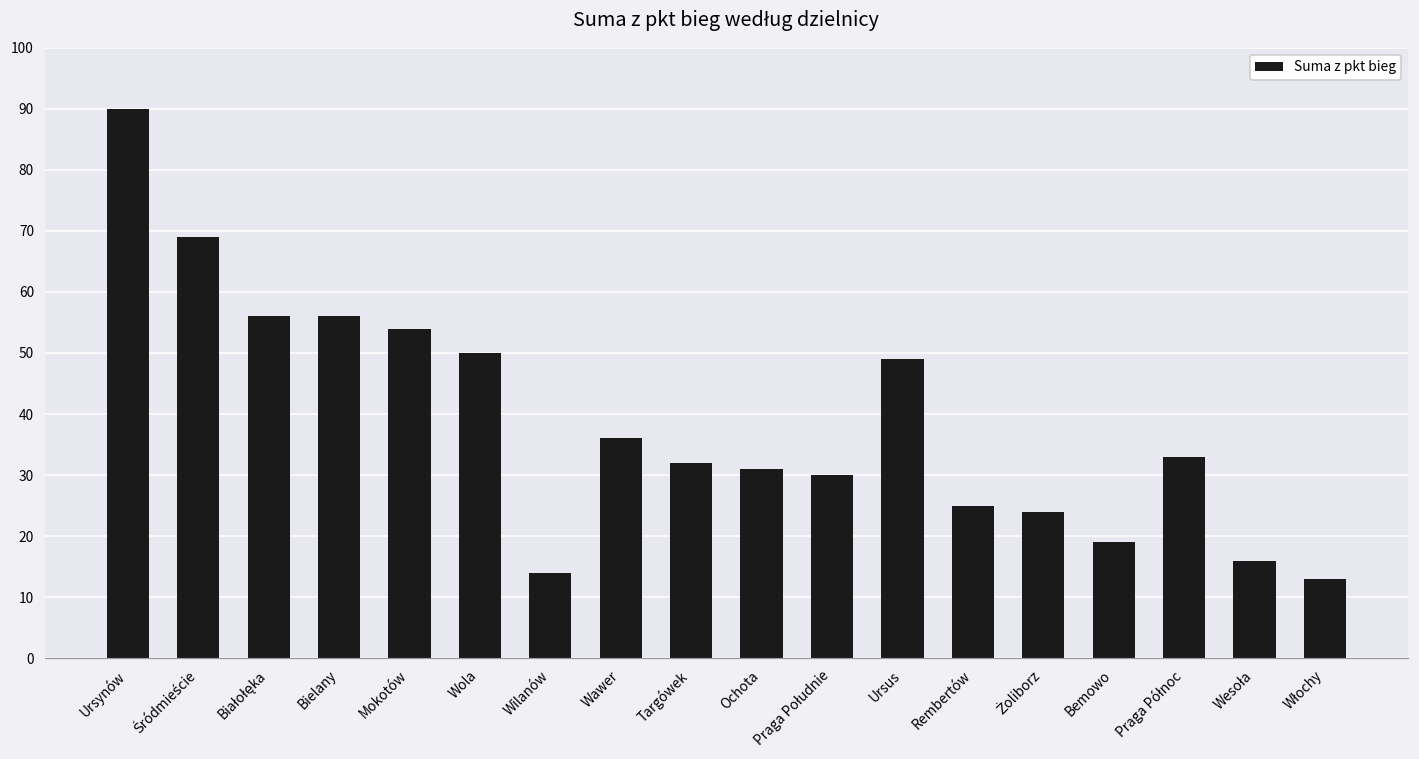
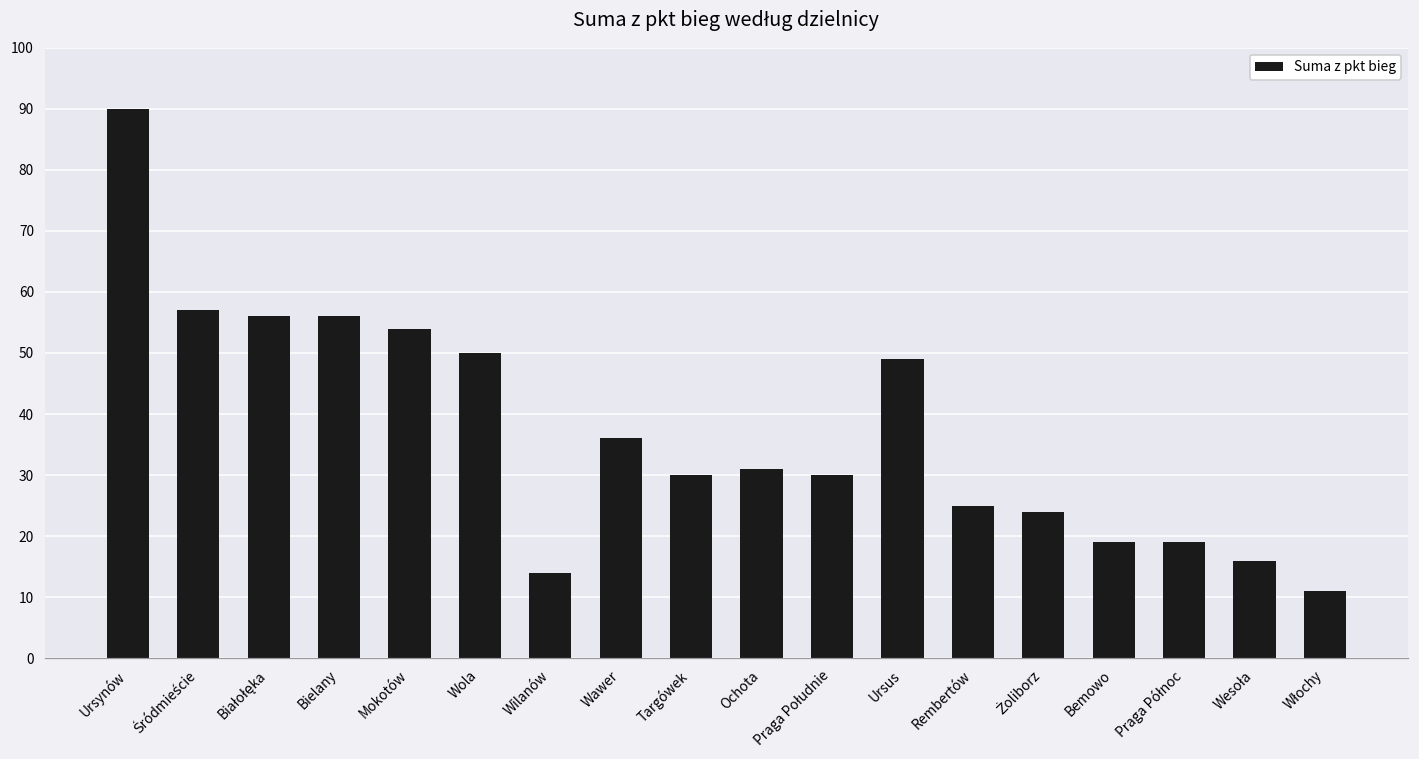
Śródmieście: 69 -> 57
Targówek: 32 -> 30
Praga Północ: 33 -> 19
Włochy: 13 -> 11
